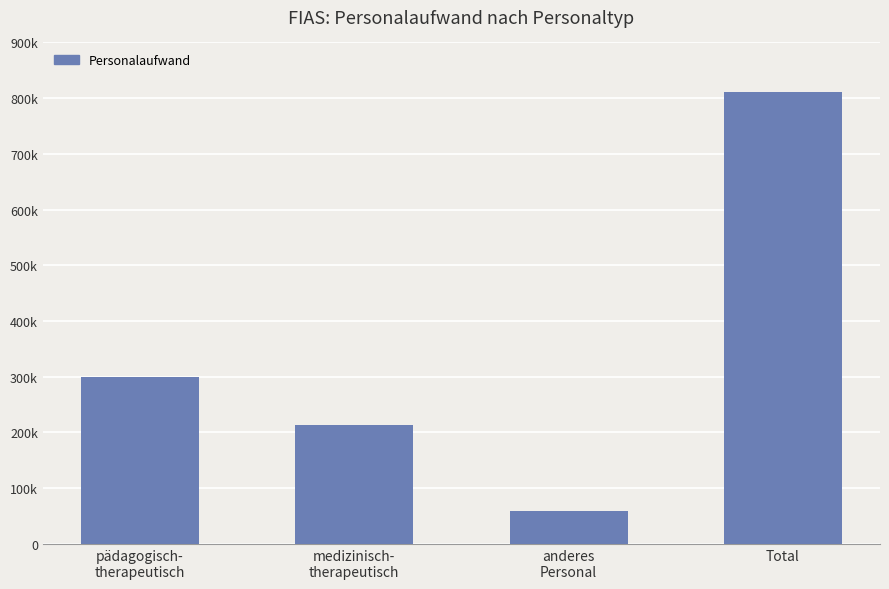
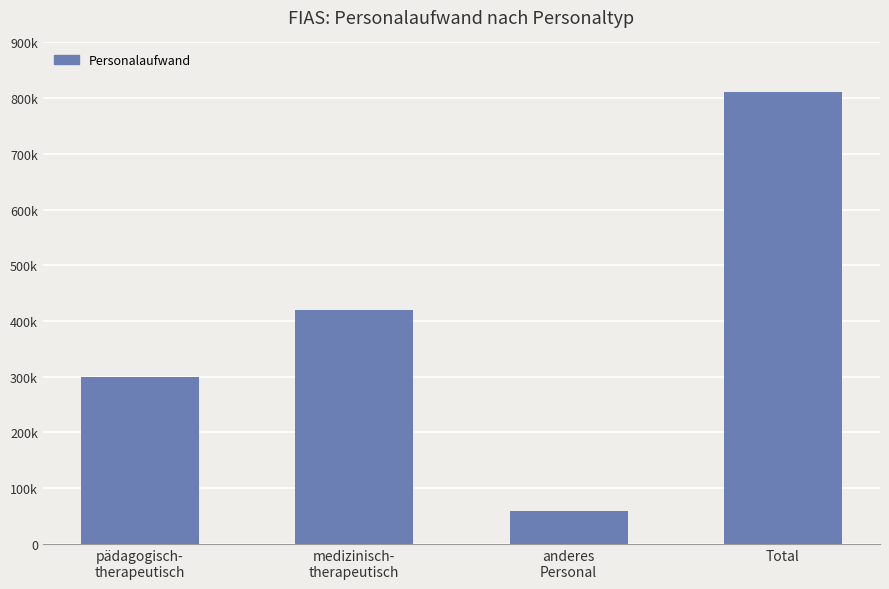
medizinisch- therapeutisch: 210000 -> 420000
